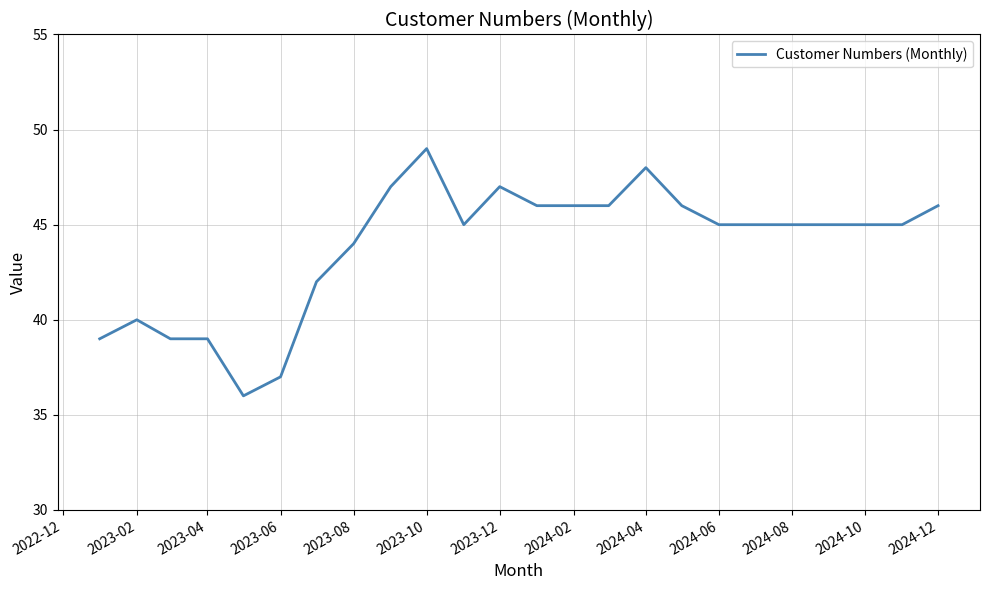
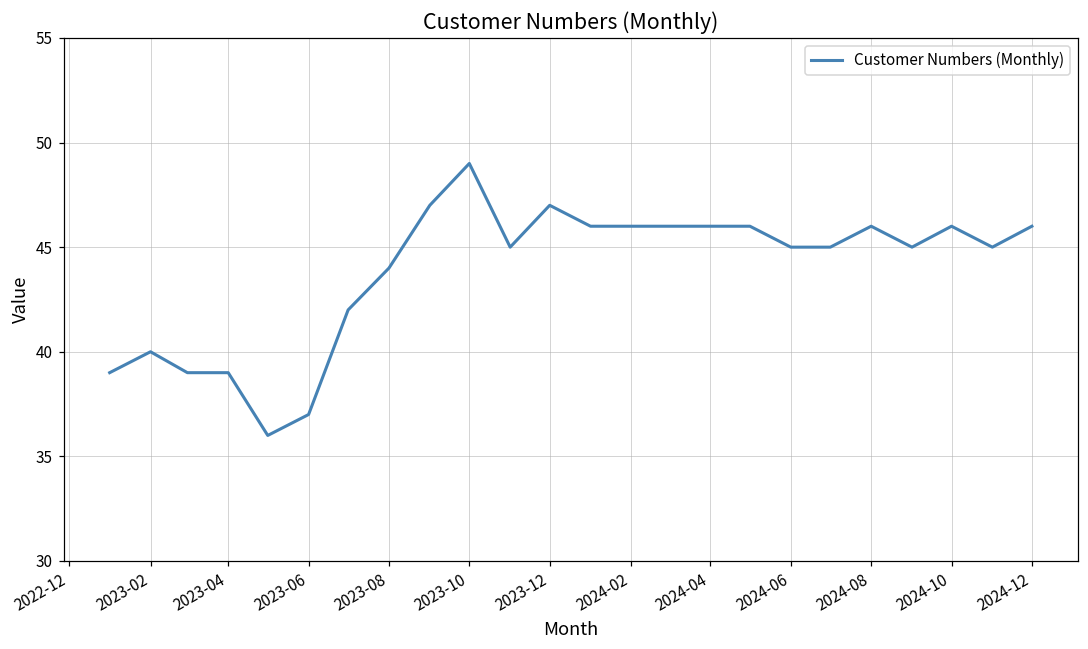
2024-04: 48 -> 46
2024-08: 45 -> 46
2024-10: 45 -> 46
